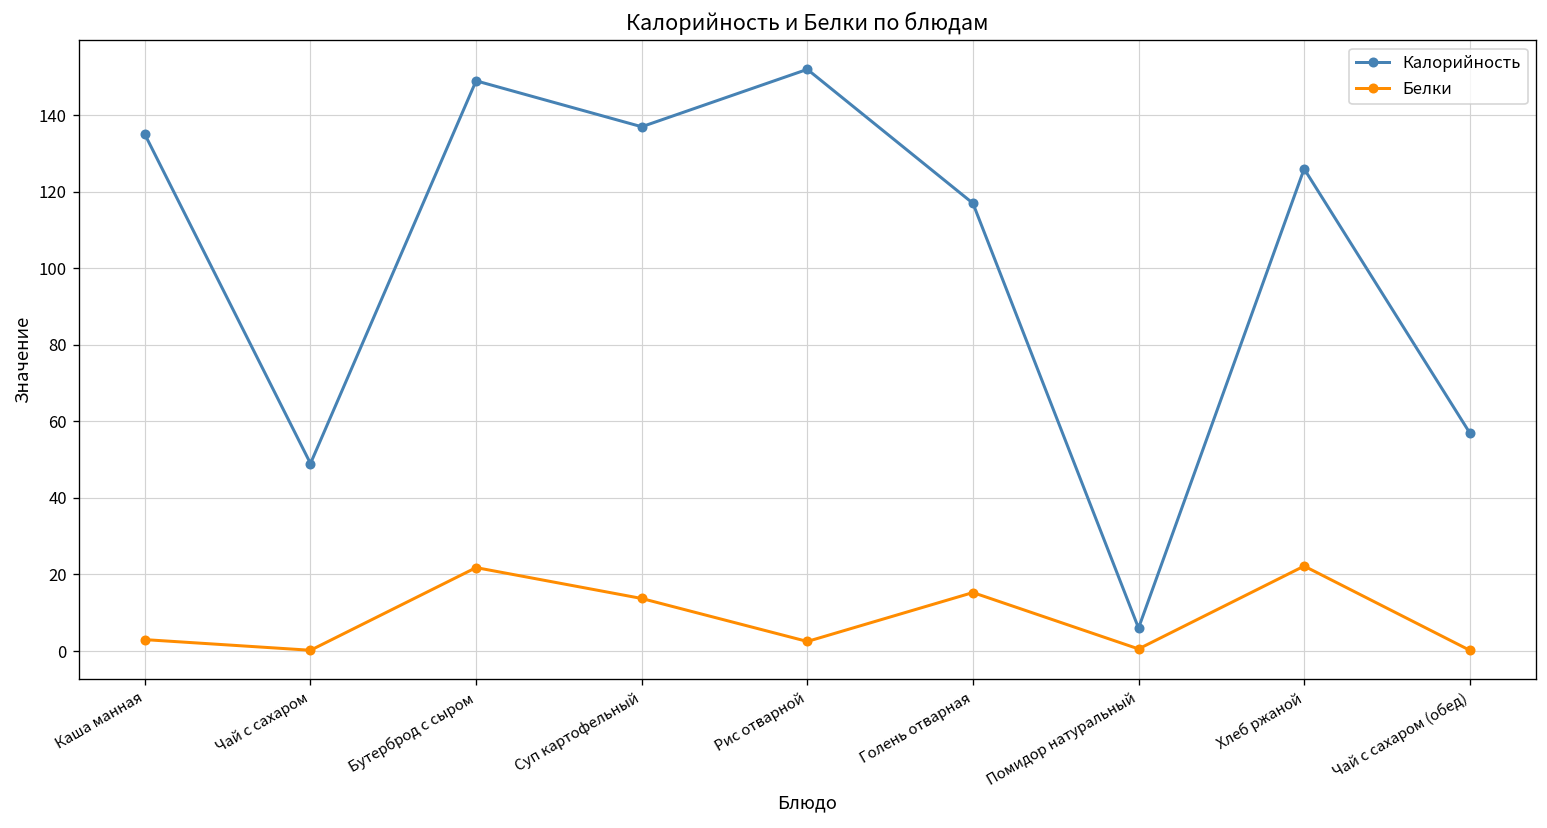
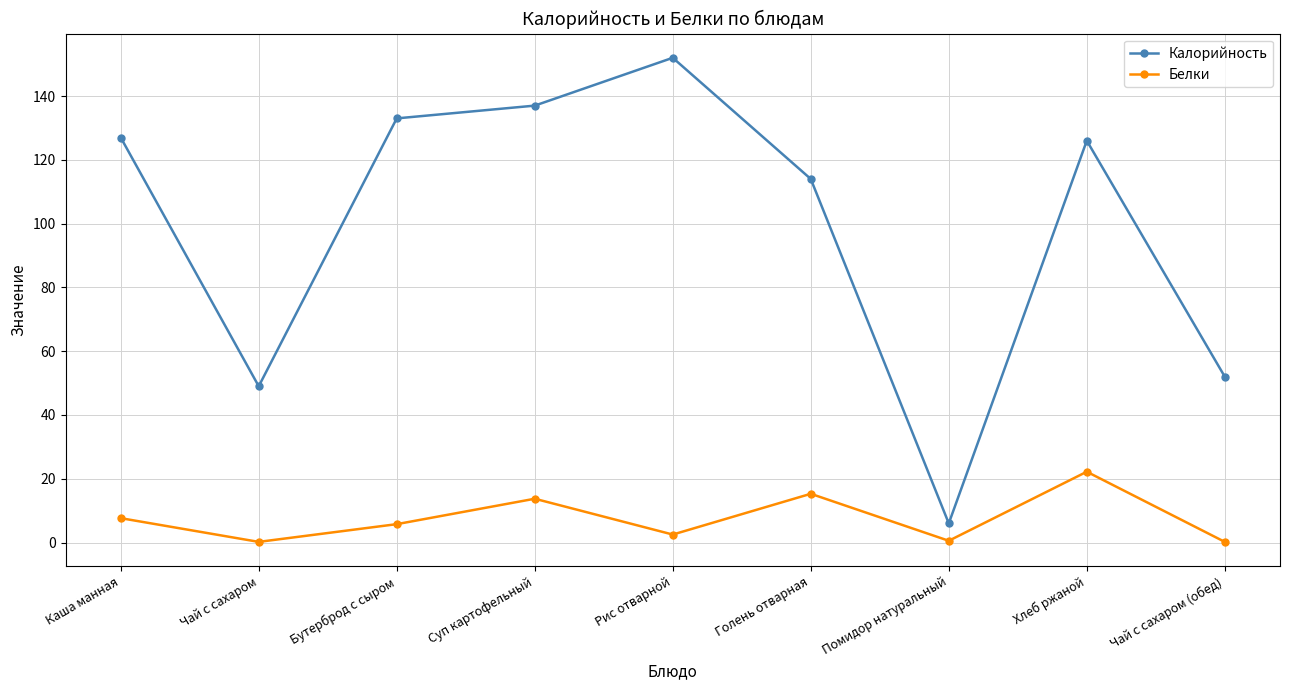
Калорийность, Каша манная: 135 -> 127
Белки, Каша манная: 3 -> 8
Калорийность, Бутерброд с сыром: 149 -> 133
Белки, Бутерброд с сыром: 22 -> 6
Калорийность, Голень отварная: 117 -> 114
Калорийность, Чай с сахаром (обед): 57 -> 52
